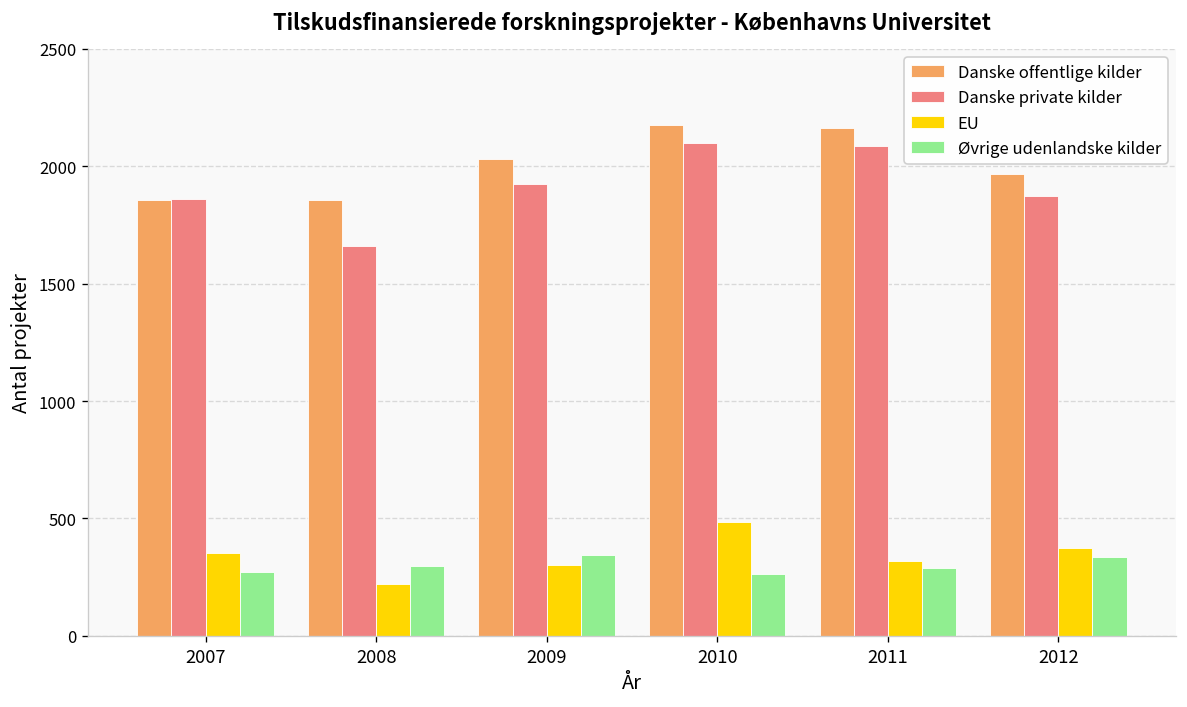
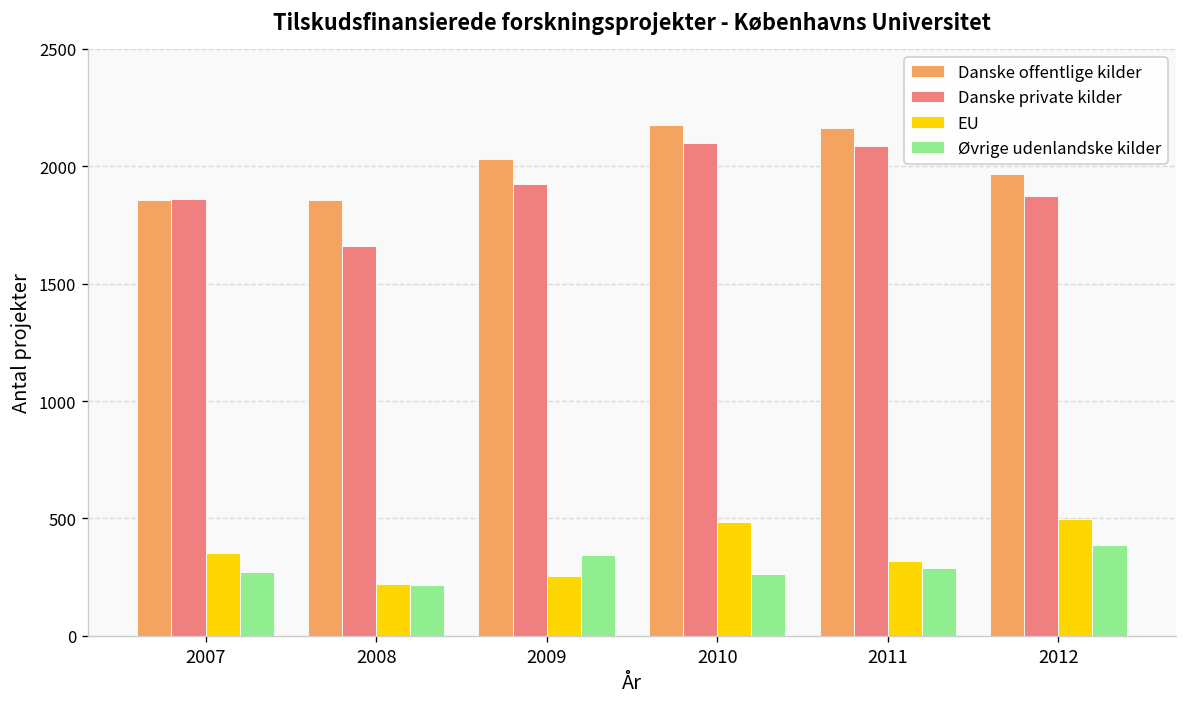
Øvrige udenlandske kilder, 2008: 300 -> 220
EU, 2009: 300 -> 260
EU, 2012: 380 -> 500
Øvrige udenlandske kilder, 2012: 330 -> 390
